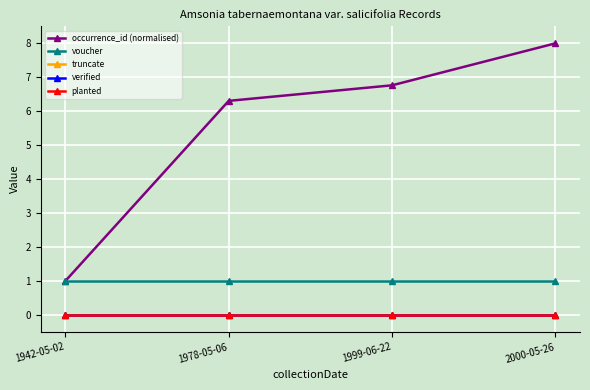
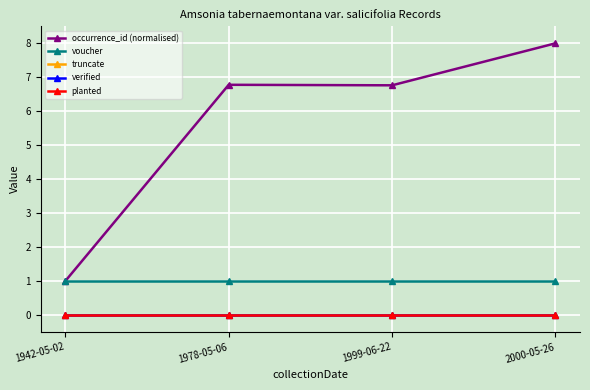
occurrence_id (normalised), 1978-05-06: 6.3 -> 6.8
